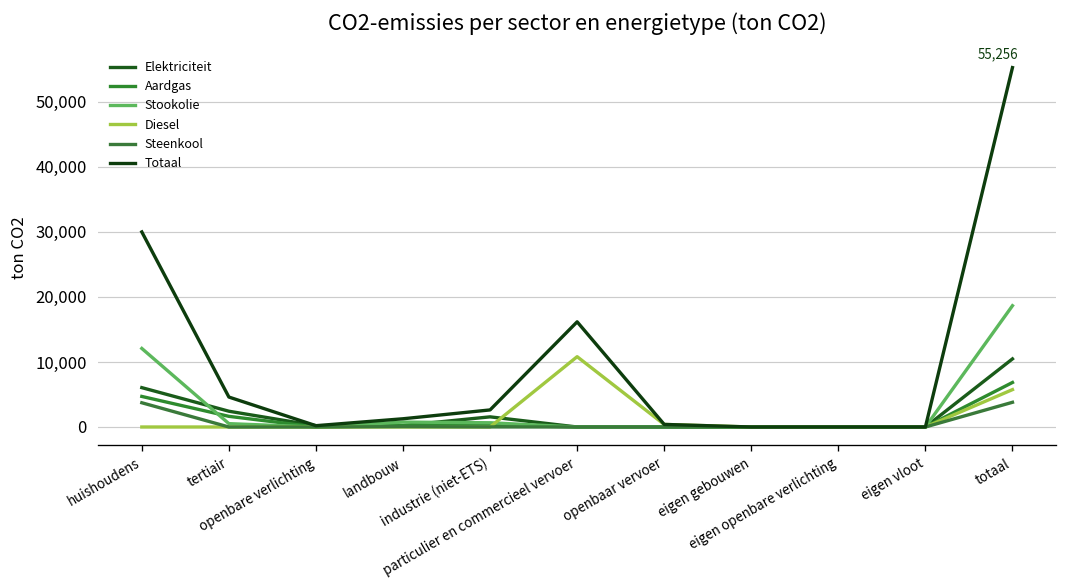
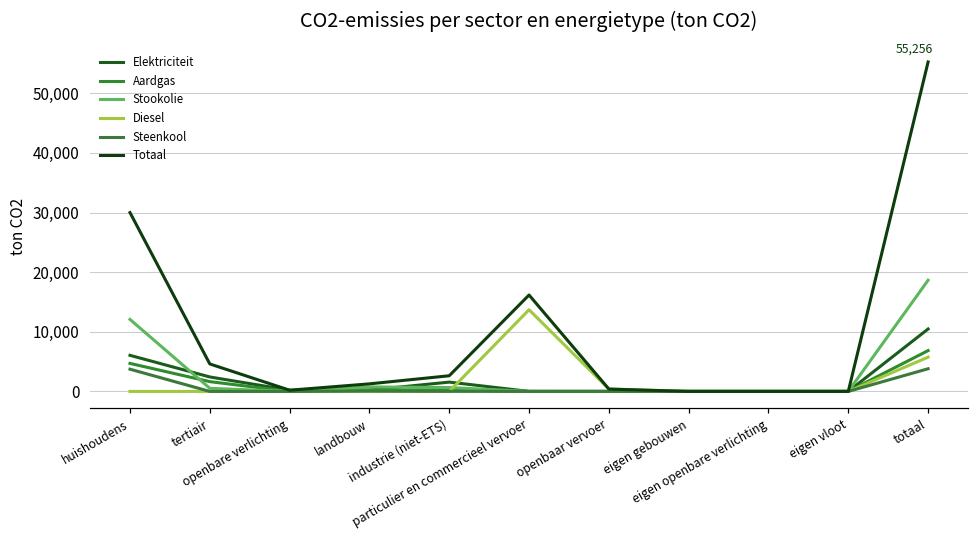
Diesel, particulier en commercieel vervoer: 11,000 -> 14,000
